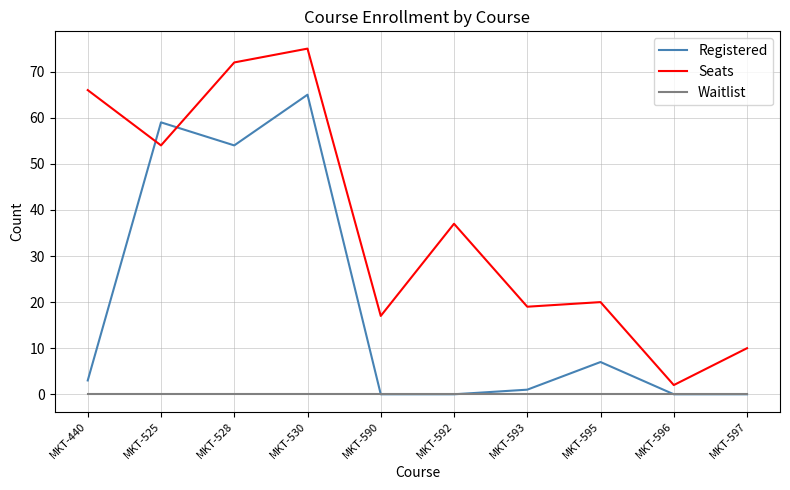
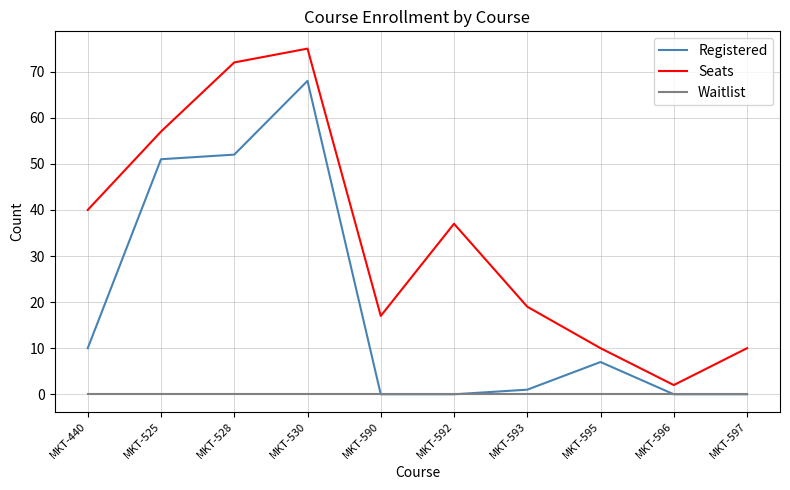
Registered, MKT-440: 3 -> 10
Seats, MKT-440: 66 -> 40
Registered, MKT-525: 59 -> 51
Seats, MKT-525: 54 -> 57
Registered, MKT-528: 54 -> 52
Registered, MKT-530: 65 -> 68
Seats, MKT-595: 20 -> 10
